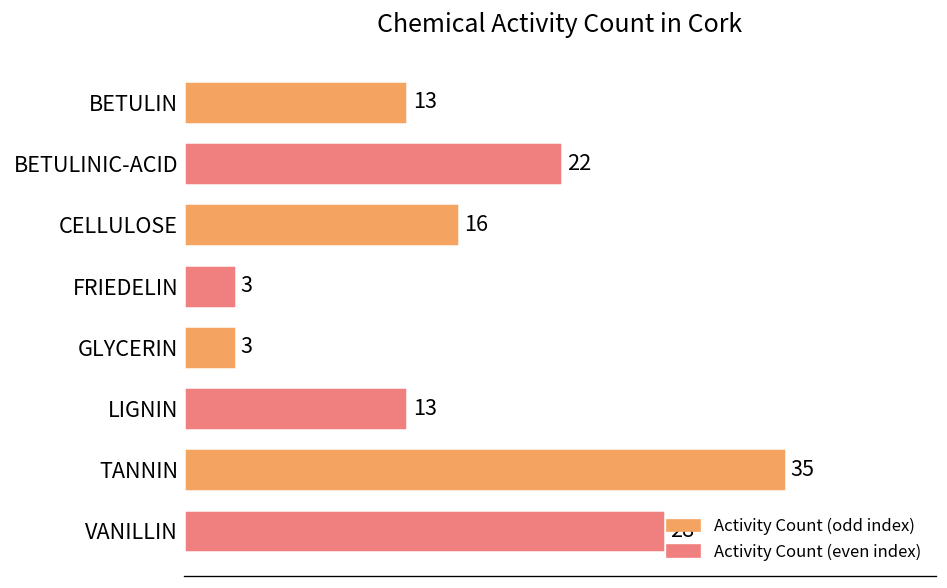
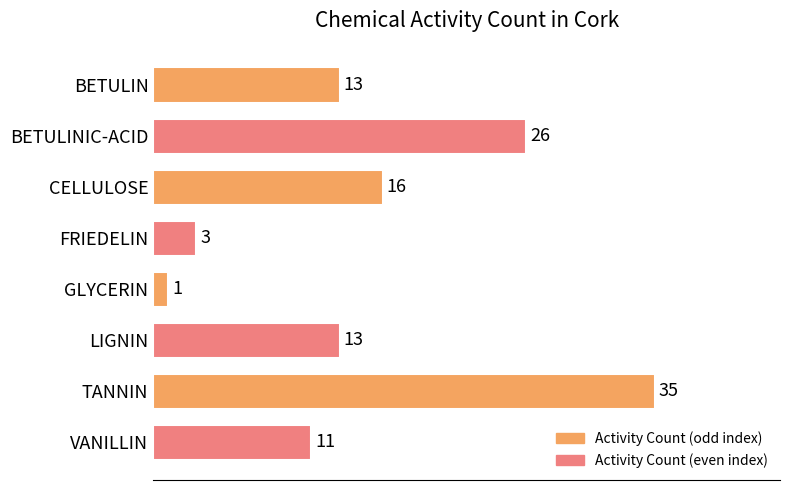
BETULINIC-ACID: 22 -> 26
GLYCERIN: 3 -> 1
VANILLIN: 28 -> 11
